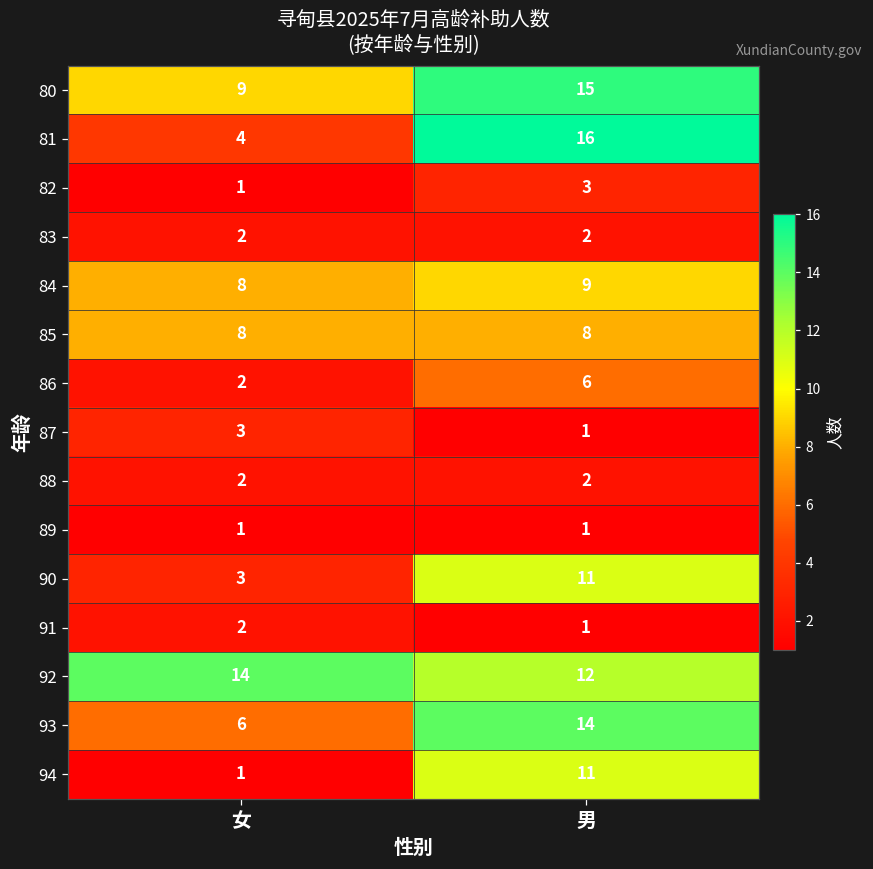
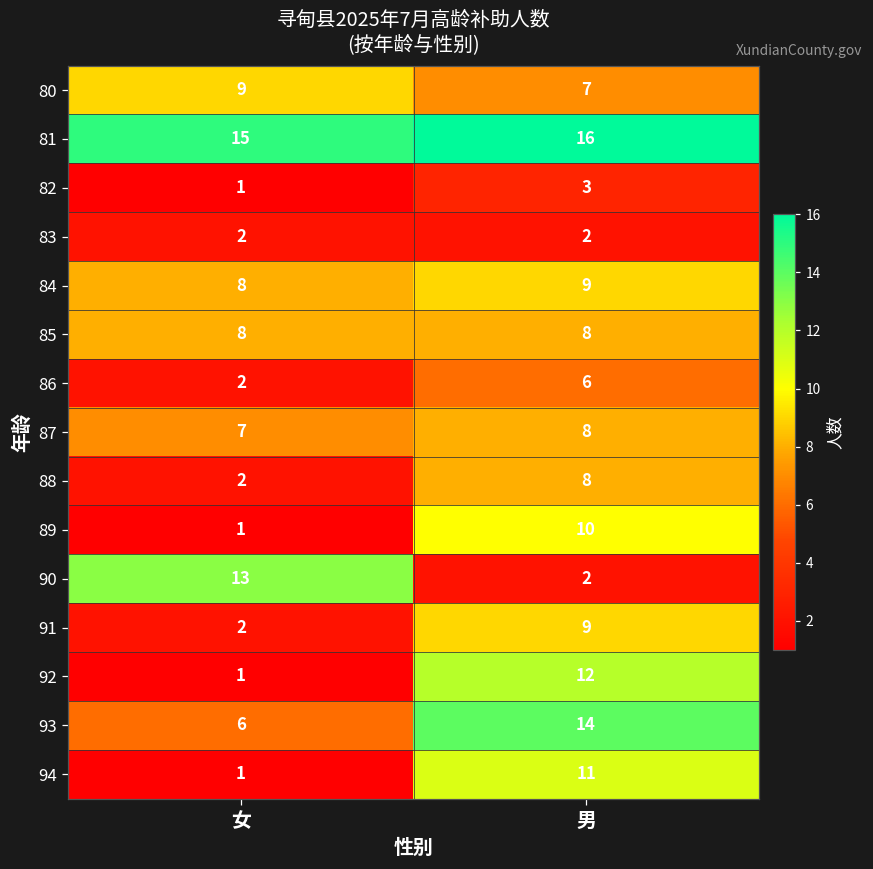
80, 男: 15 -> 7
81, 女: 4 -> 15
87, 女: 3 -> 7
87, 男: 1 -> 8
88, 男: 2 -> 8
89, 男: 1 -> 10
90, 女: 3 -> 13
90, 男: 11 -> 2
91, 男: 1 -> 9
92, 女: 14 -> 1
